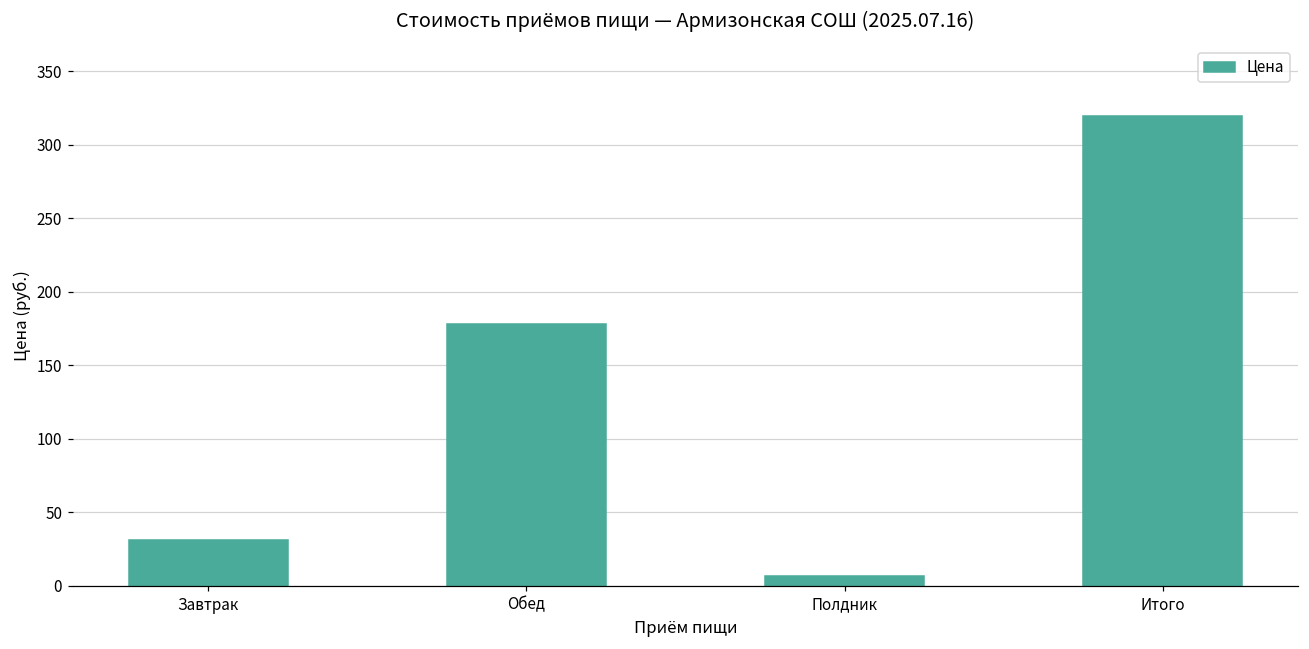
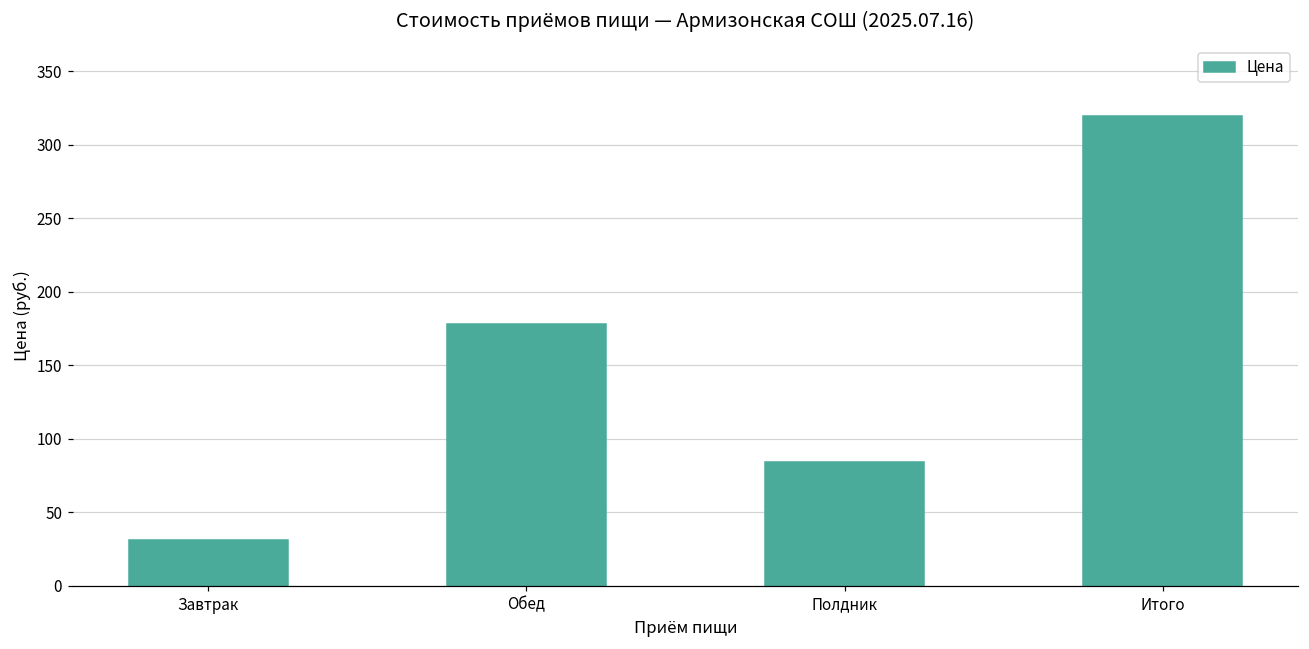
Полдник: 7 -> 84
